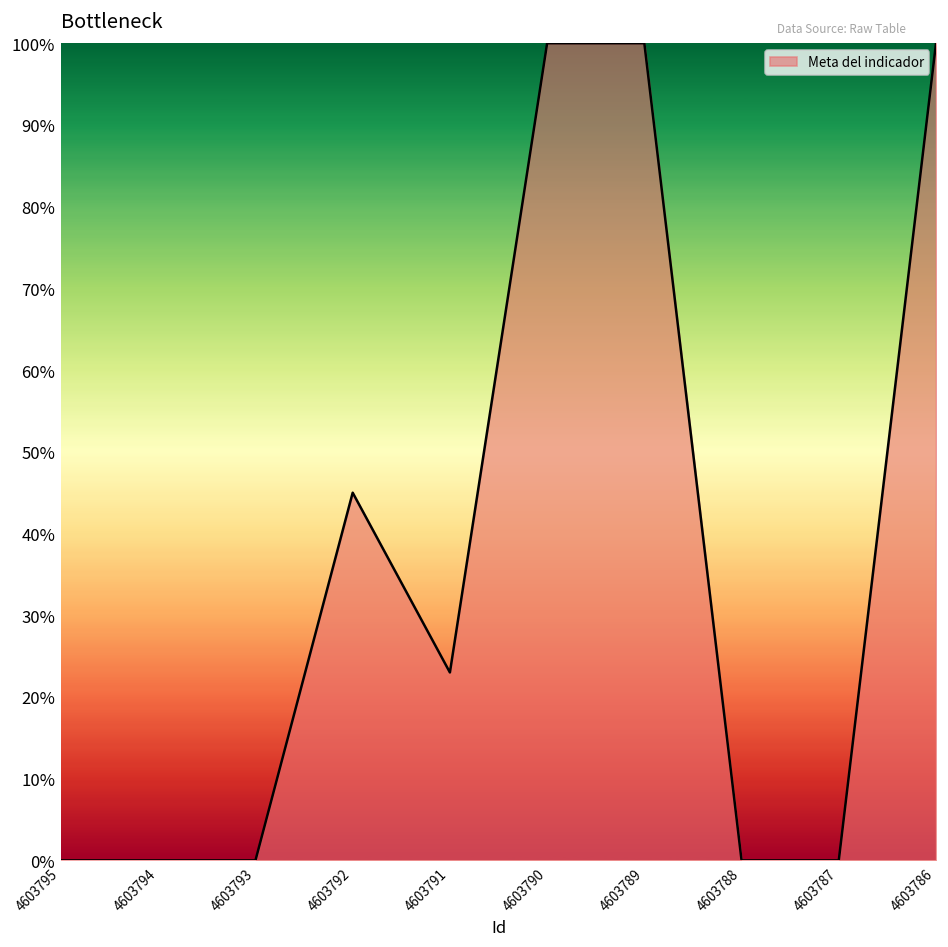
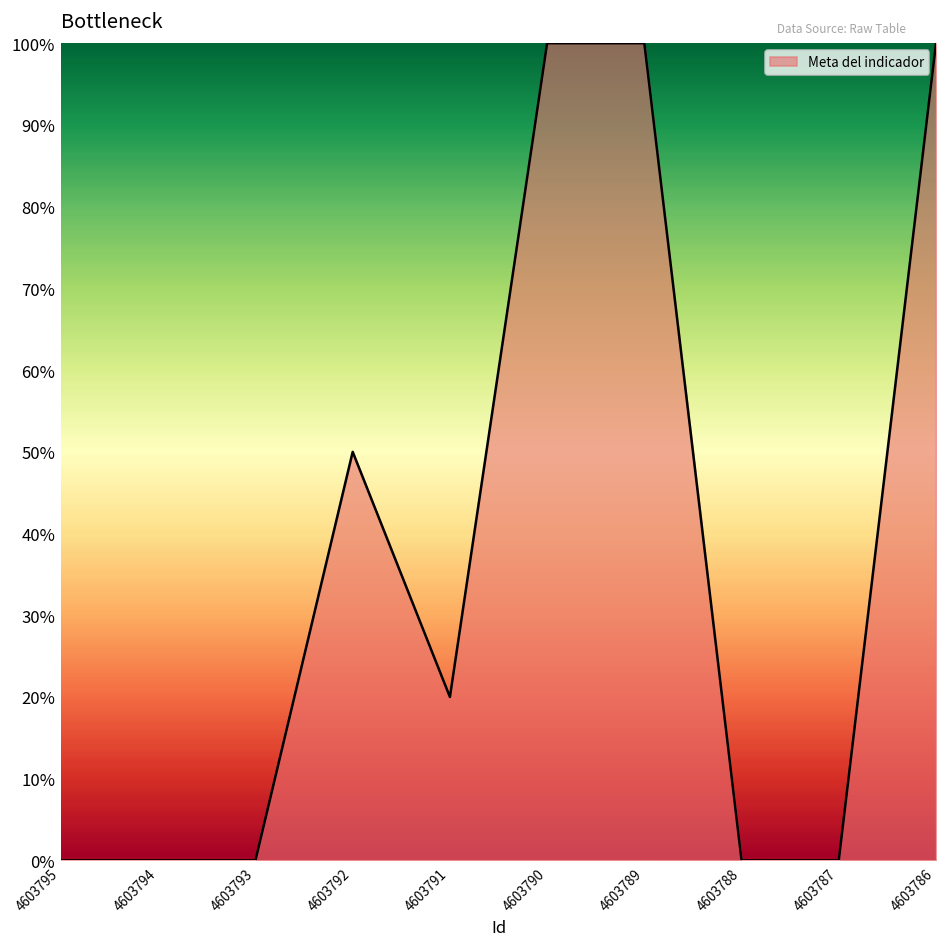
4603792: 45% -> 50%
4603791: 23% -> 20%
